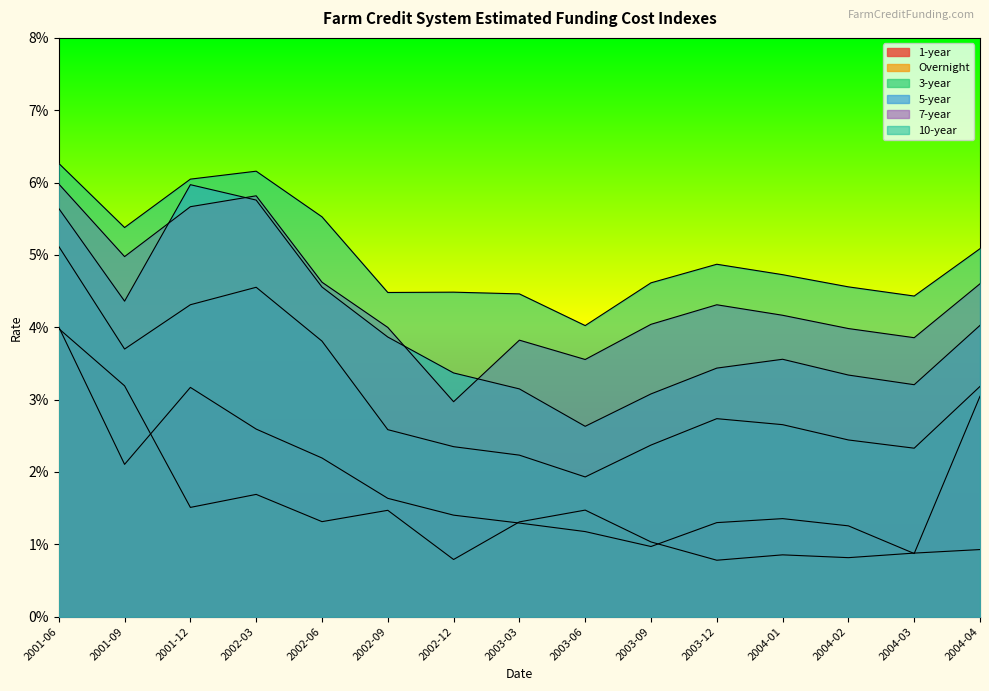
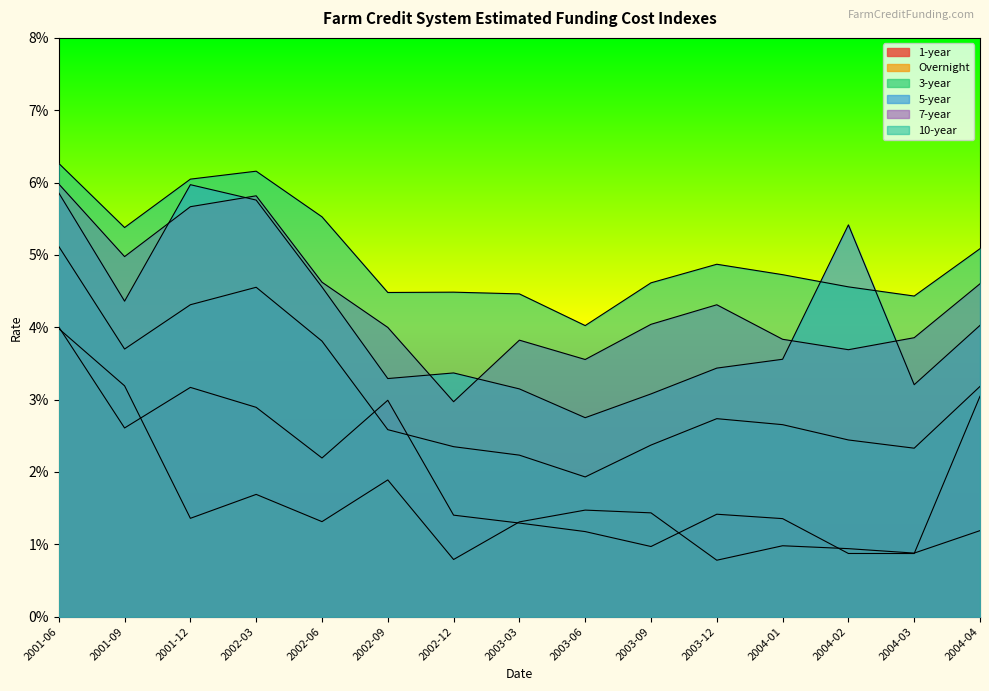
5-year, 2001-06: 5.6% -> 5.9%
1-year, 2001-09: 2.1% -> 2.6%
Overnight, 2001-12: 1.5% -> 1.4%
1-year, 2002-03: 2.6% -> 2.9%
1-year, 2002-09: 1.6% -> 3.0%
Overnight, 2002-09: 1.5% -> 1.9%
5-year, 2002-09: 3.9% -> 3.3%
5-year, 2003-06: 2.6% -> 2.8%
Overnight, 2003-09: 1.0% -> 1.4%
1-year, 2003-12: 1.3% -> 1.4%
Overnight, 2004-01: 0.9% -> 1.0%
7-year, 2004-01: 4.2% -> 3.8%
1-year, 2004-02: 1.3% -> 0.9%
Overnight, 2004-02: 0.8% -> 0.9%
5-year, 2004-02: 3.3% -> 5.4%
7-year, 2004-02: 4.0% -> 3.7%
Overnight, 2004-04: 0.9% -> 1.2%
